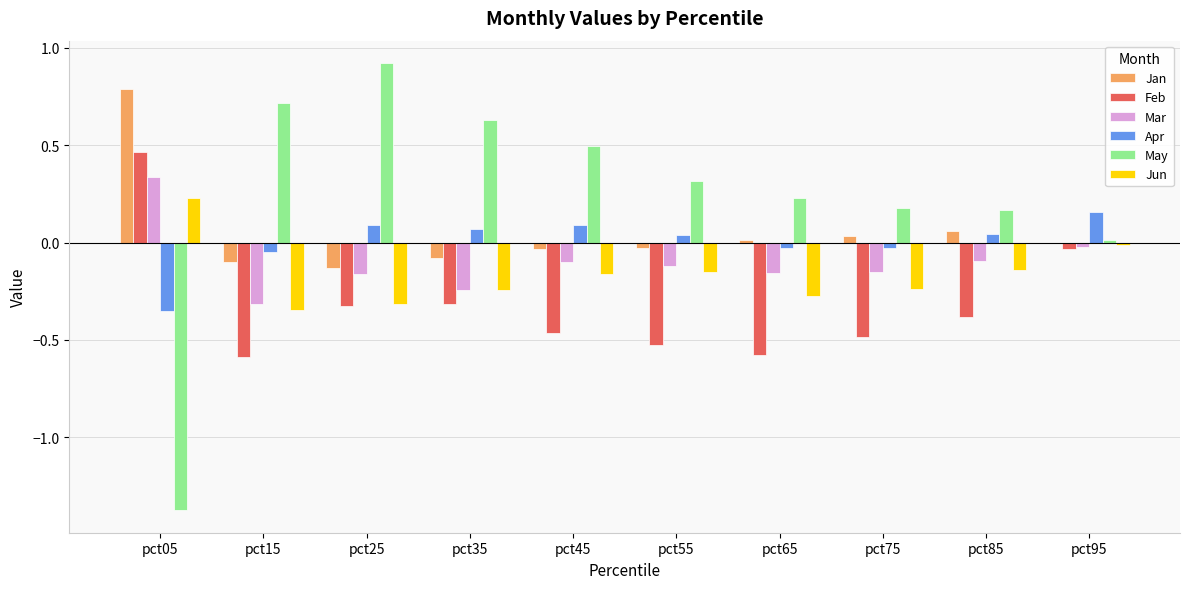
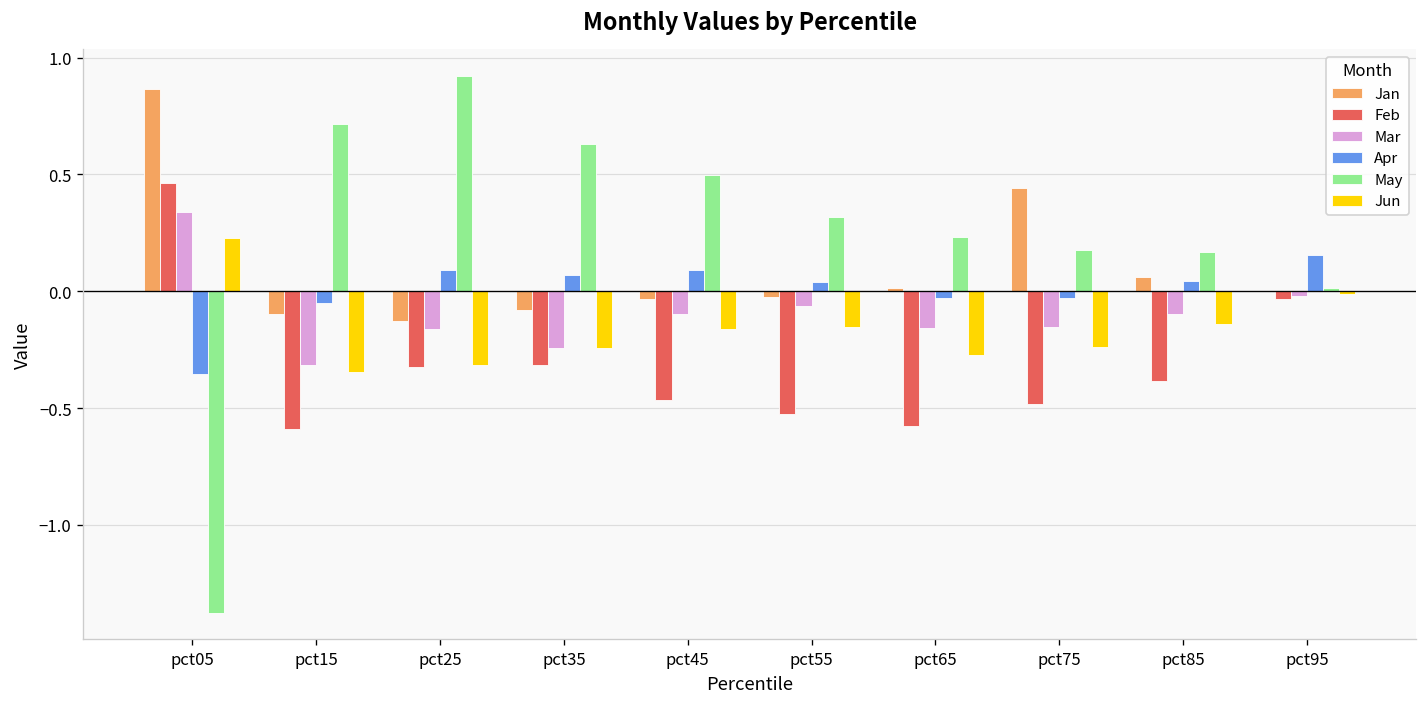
Jan, pct05: 0.79 -> 0.86
Mar, pct55: -0.12 -> -0.06
Jan, pct75: 0.03 -> 0.44
